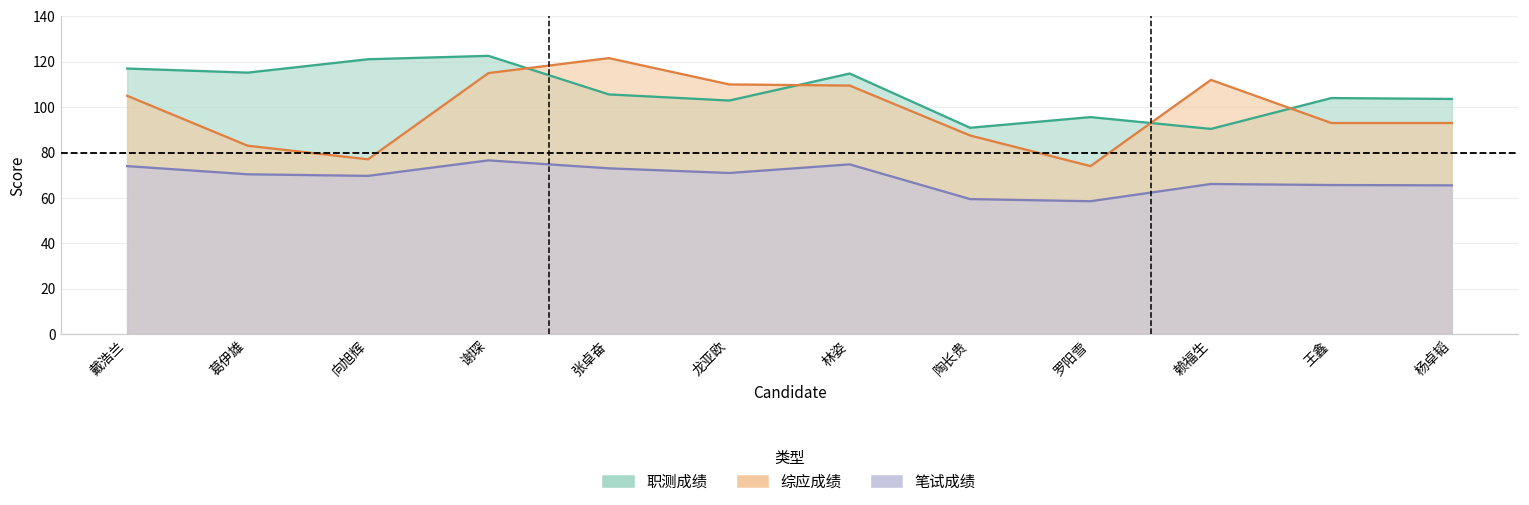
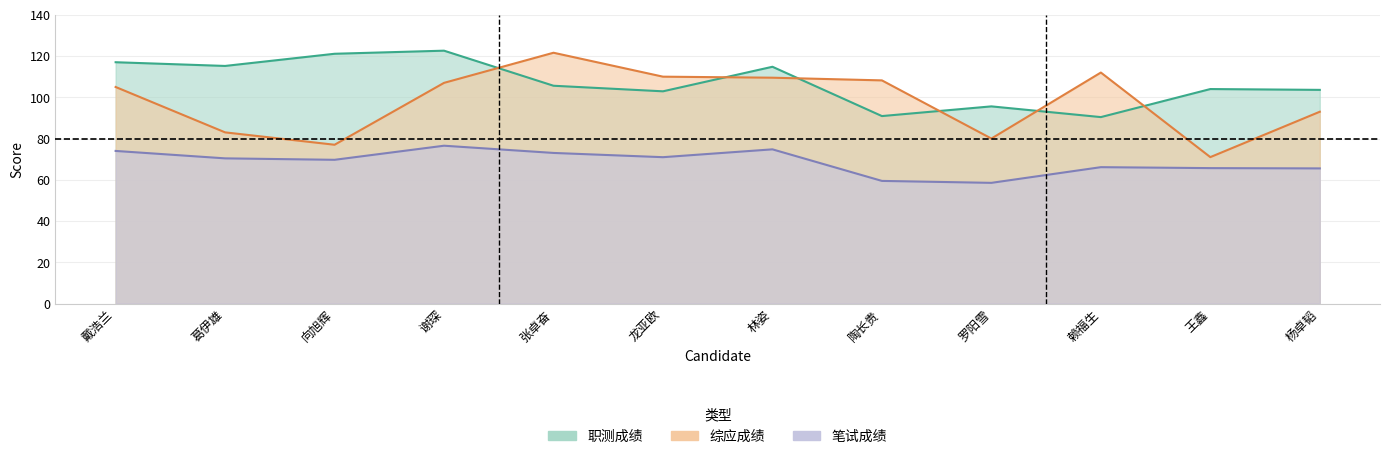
综应成绩, 谢琛: 115 -> 107
综应成绩, 陶长贵: 88 -> 108
综应成绩, 罗阳雪: 74 -> 80
综应成绩, 王鑫: 93 -> 71
